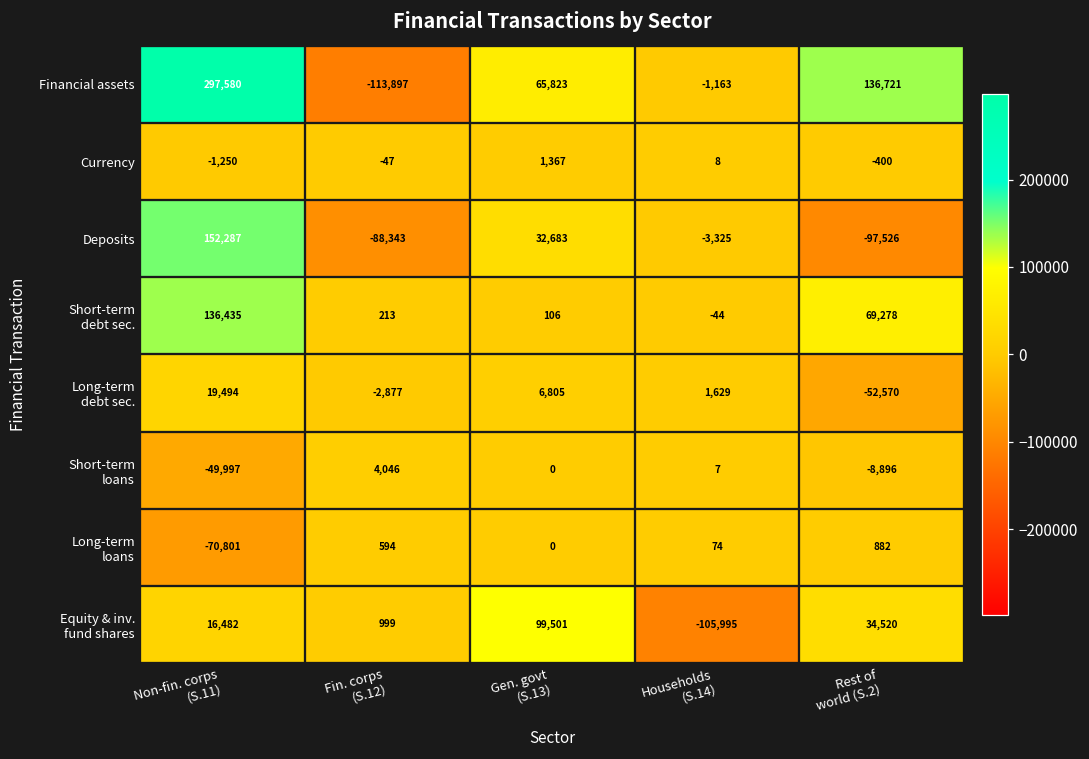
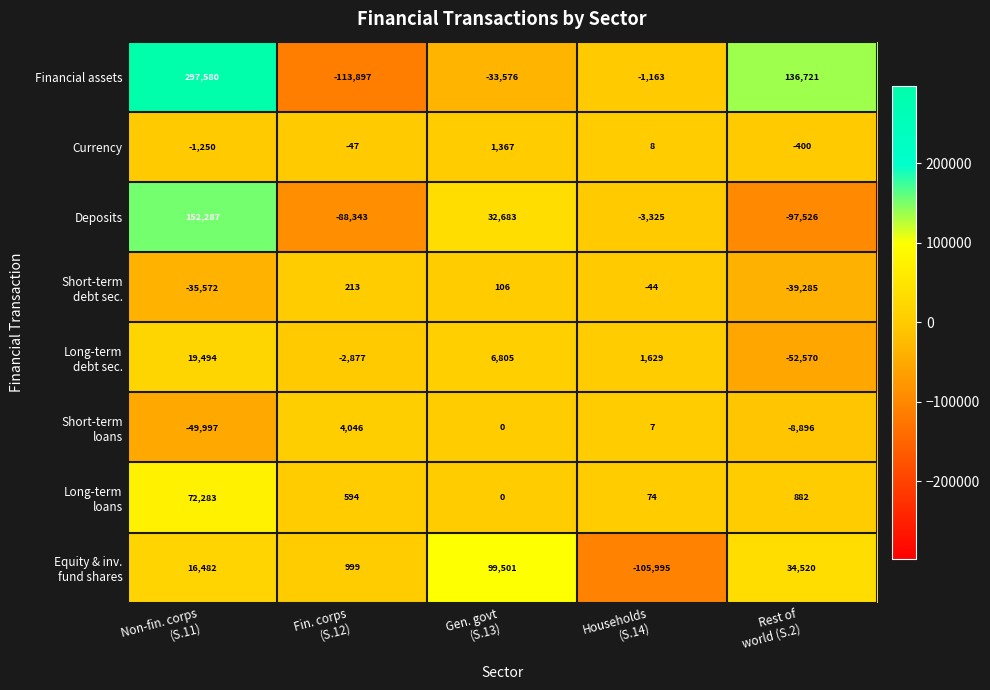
Financial assets, Gen. govt (S.13): 65,823 -> -33,576
Short-term debt sec., Non-fin. corps (S.11): 136,435 -> -35,572
Short-term debt sec., Rest of world (S.2): 69,278 -> -39,285
Long-term loans, Non-fin. corps (S.11): -70,801 -> 72,283
